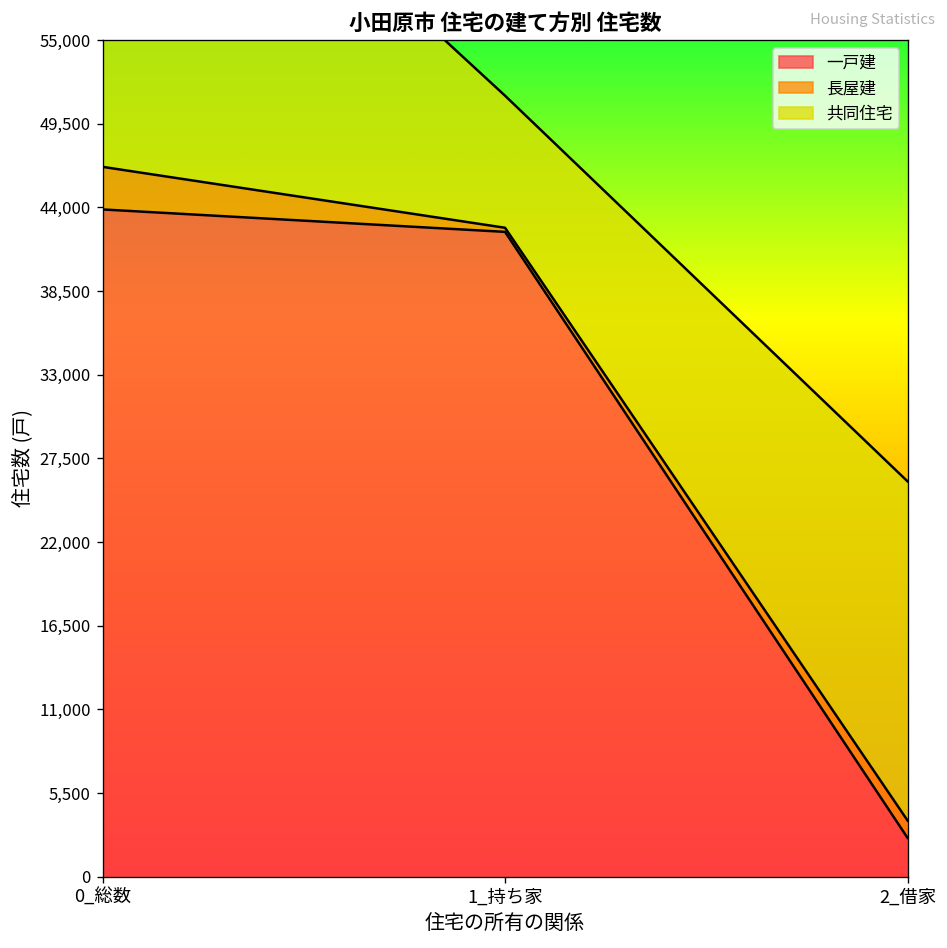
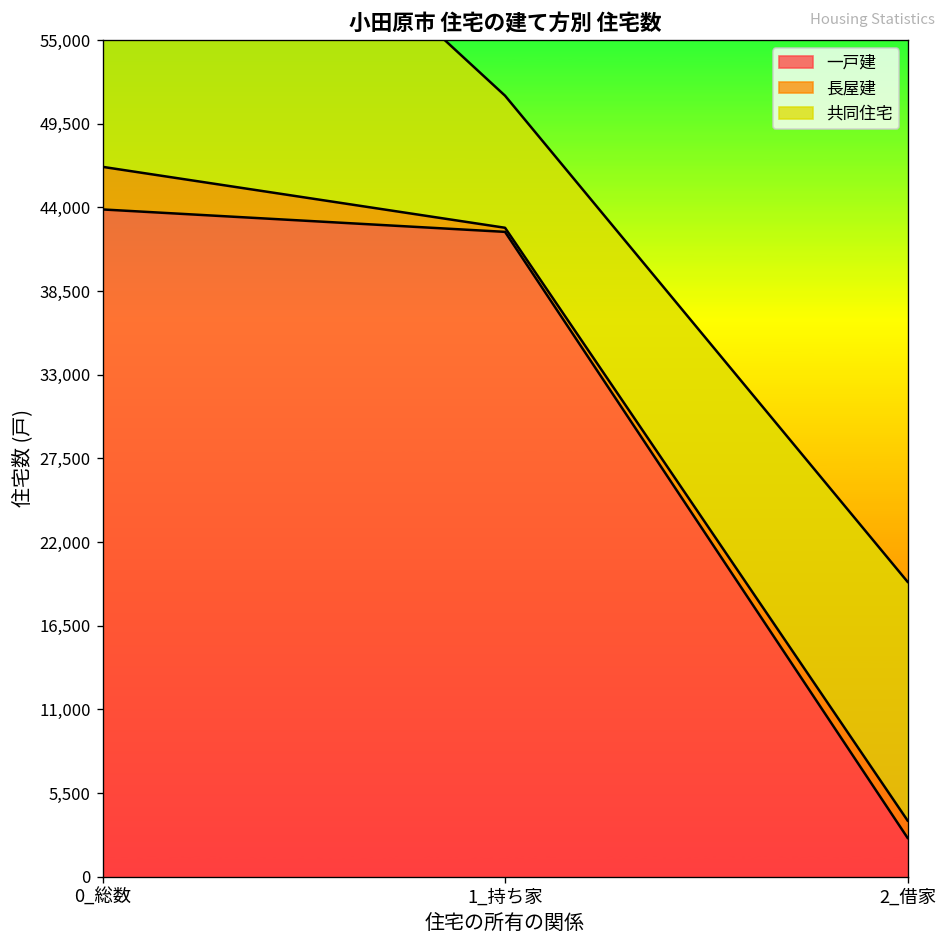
共同住宅, 2_借家: 22,300 -> 15,700
